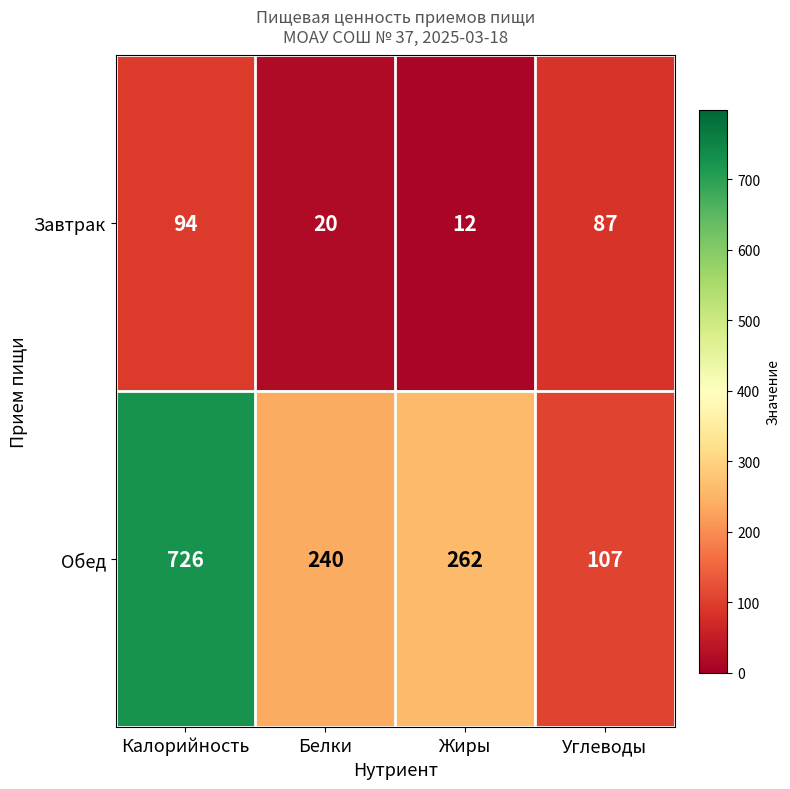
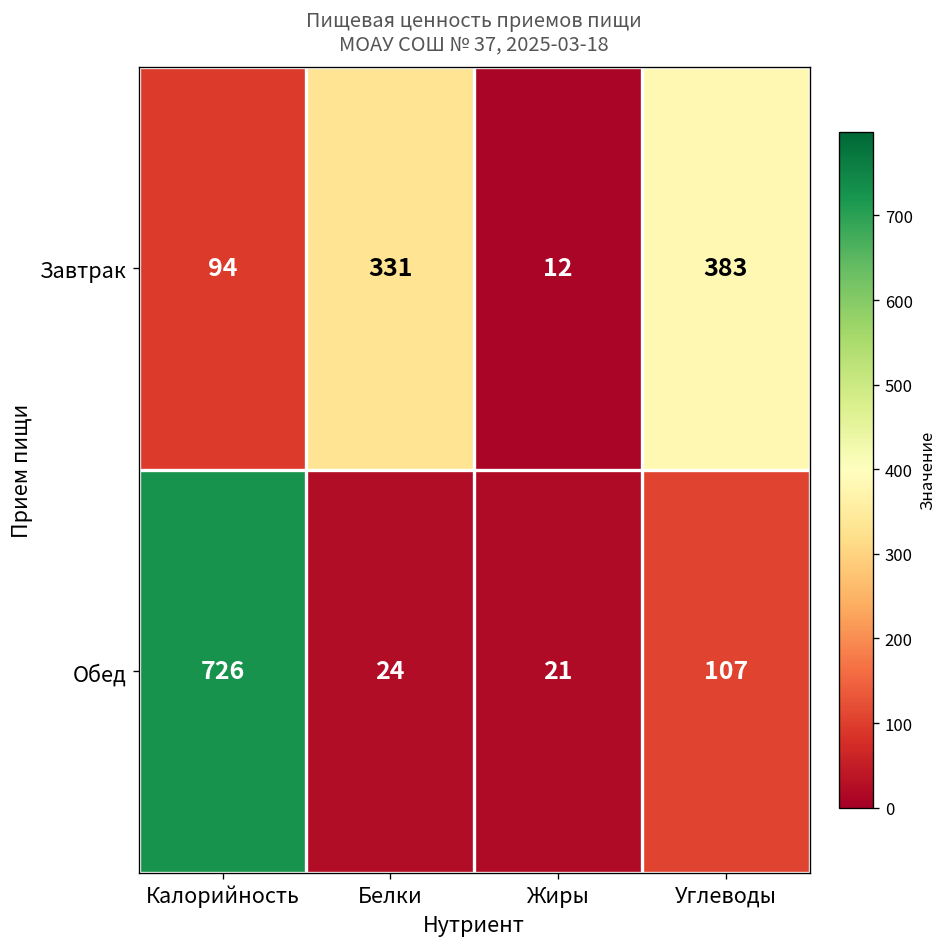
Завтрак, Белки: 20 -> 331
Завтрак, Углеводы: 87 -> 383
Обед, Белки: 240 -> 24
Обед, Жиры: 262 -> 21
